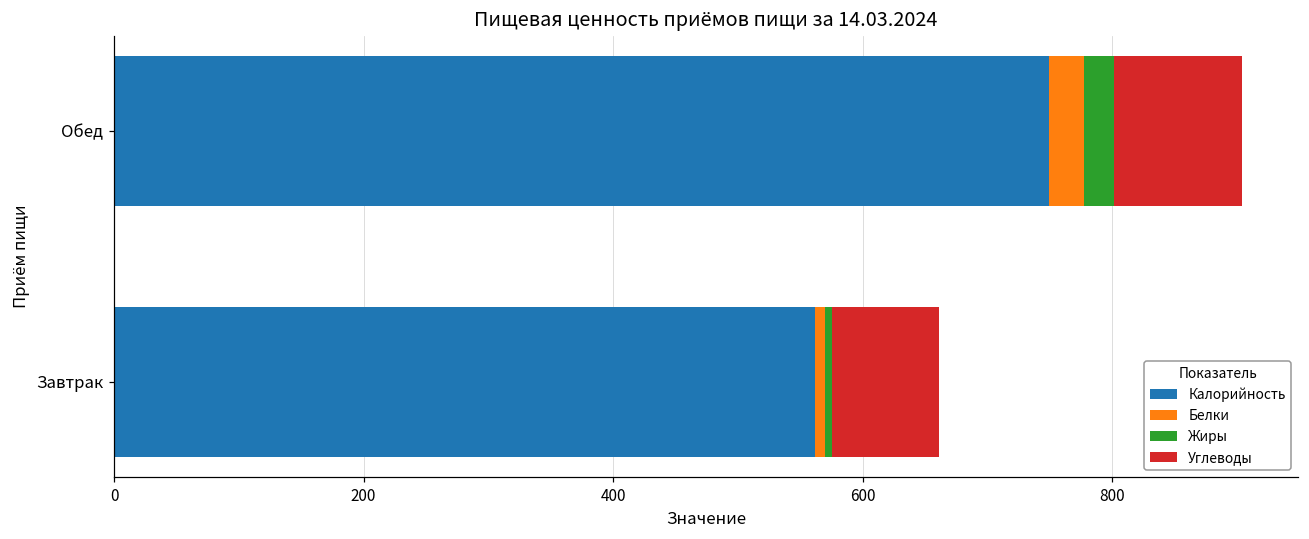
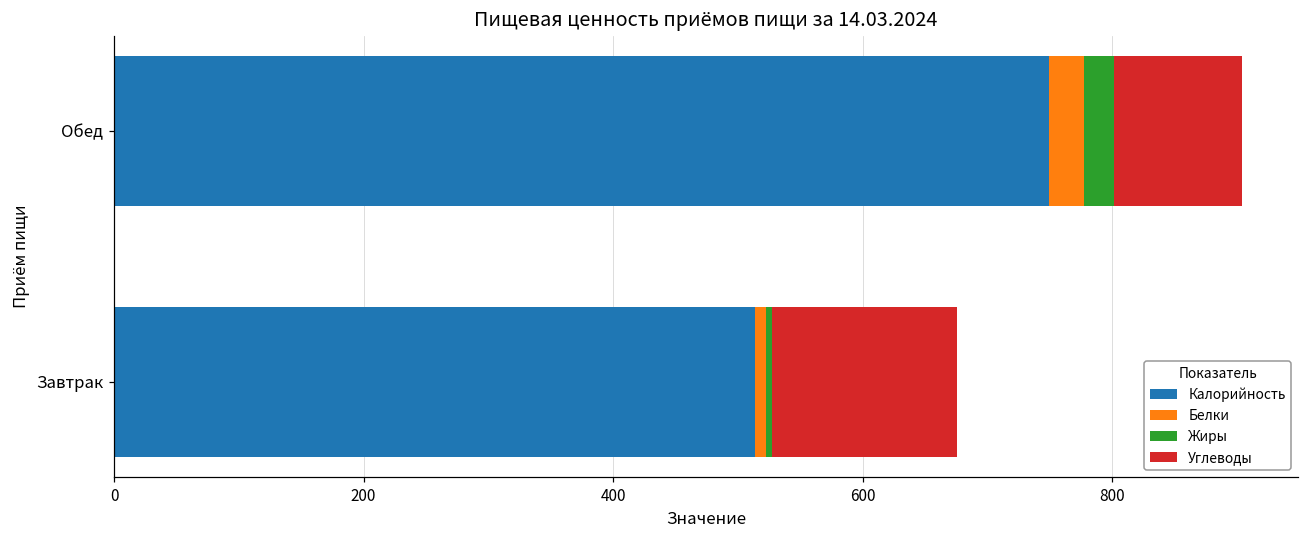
Калорийность, Завтрак: 561 -> 513
Углеводы, Завтрак: 86 -> 148
